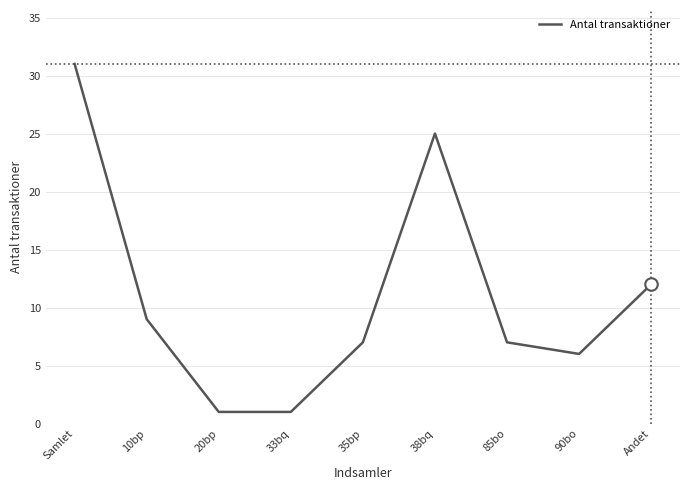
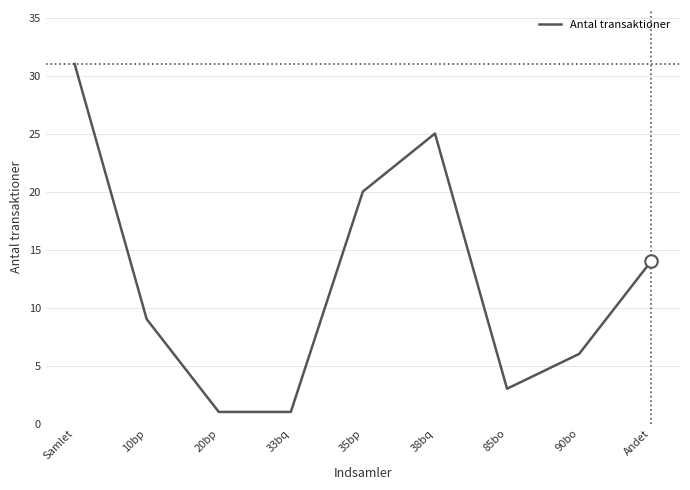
Antal transaktioner, 35bp: 7 -> 20
Antal transaktioner, 85bo: 7 -> 3
Antal transaktioner, Andet: 12 -> 14
